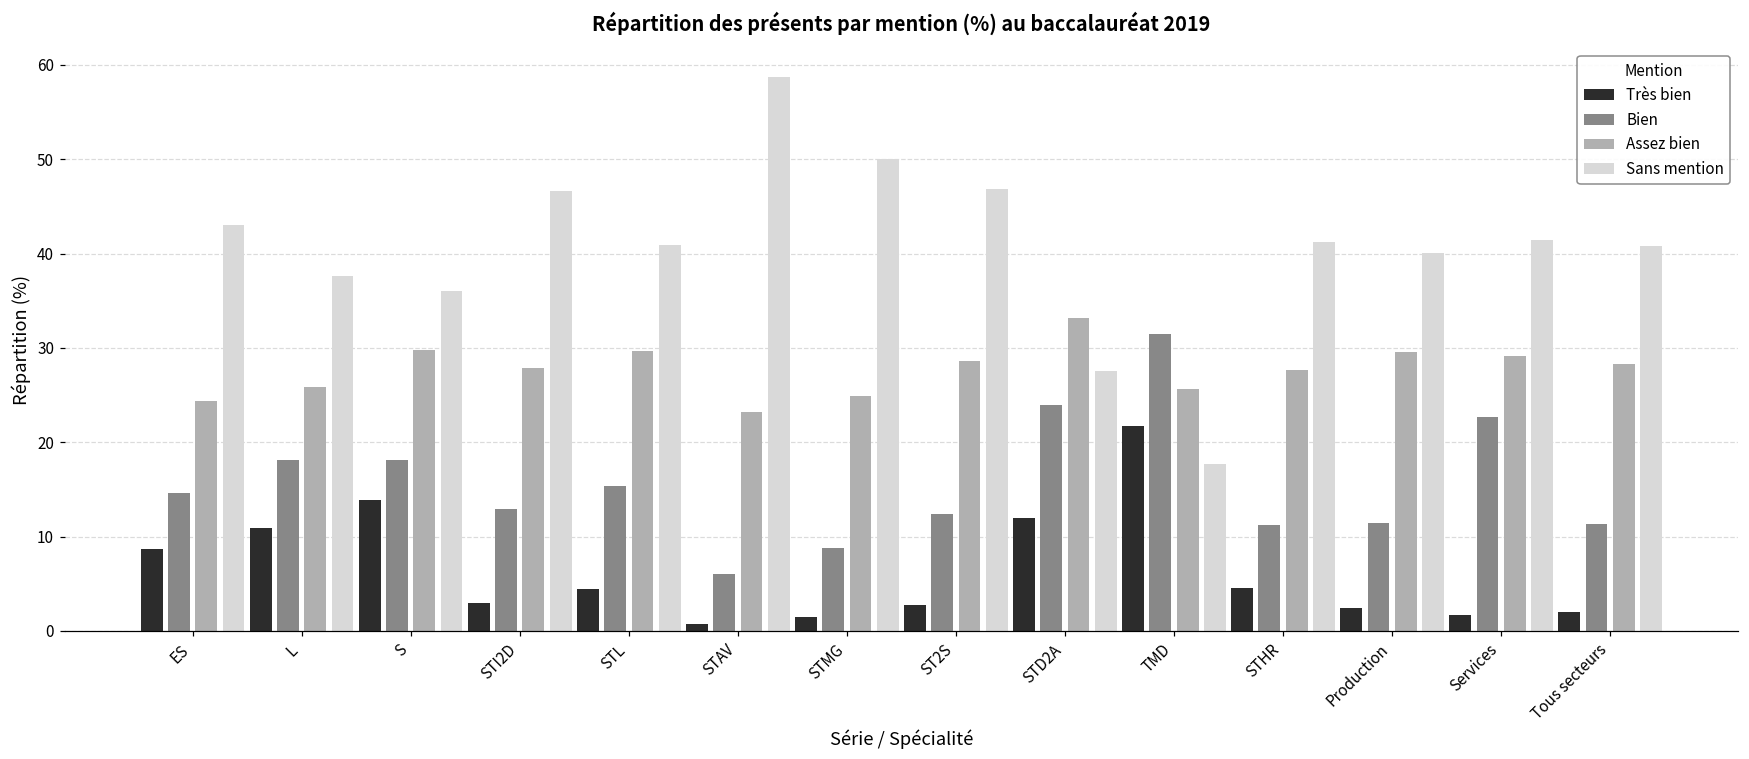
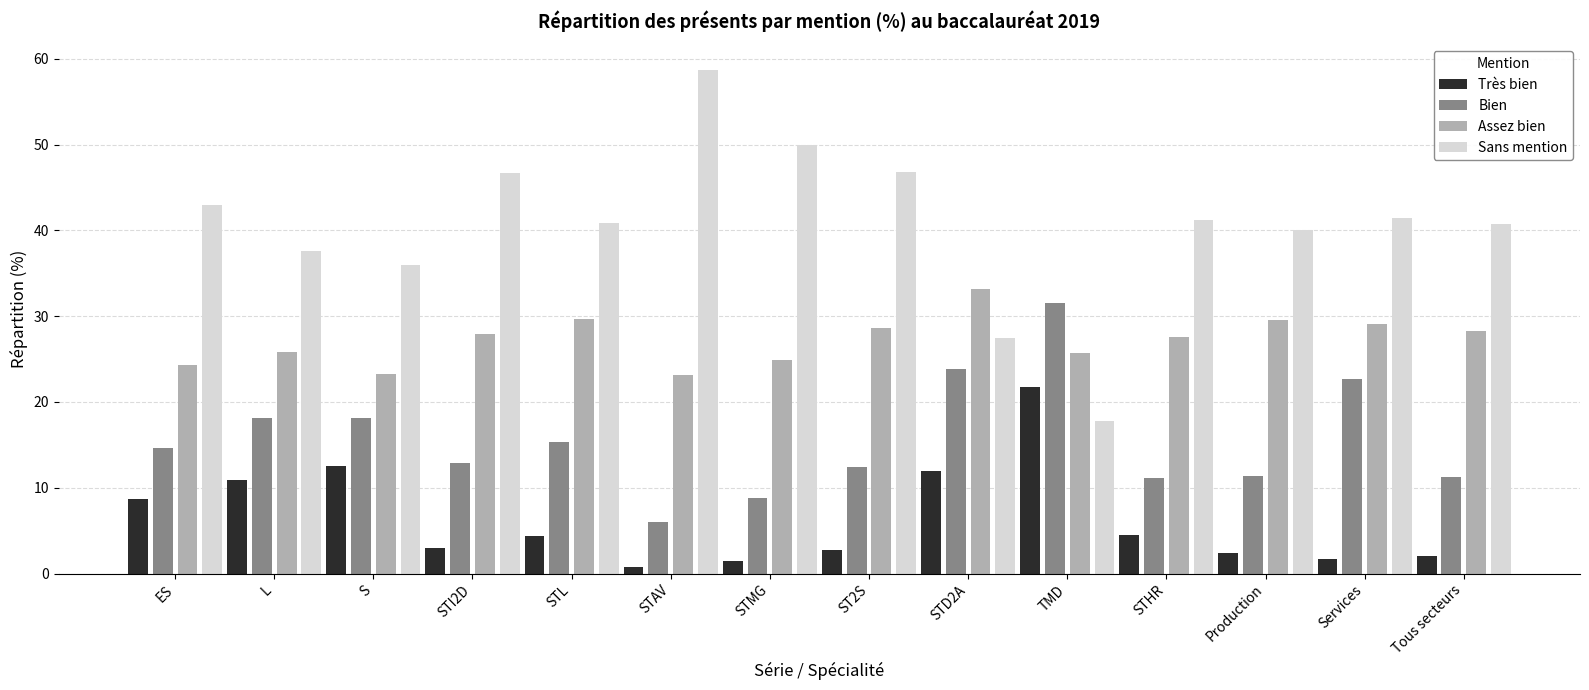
Très bien, S: 14 -> 13
Assez bien, S: 30 -> 23
